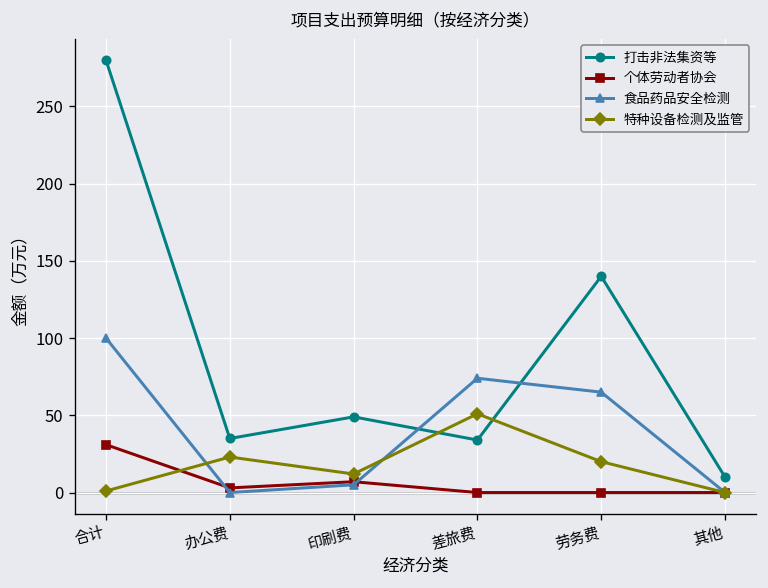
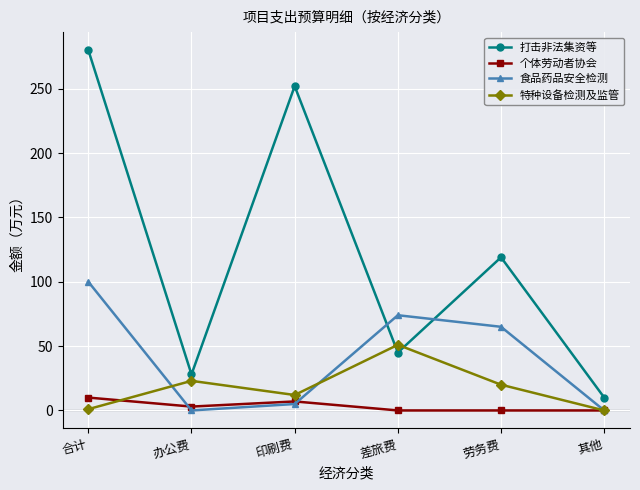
个体劳动者协会, 合计: 31 -> 10
打击非法集资等, 办公费: 35 -> 28
打击非法集资等, 印刷费: 49 -> 252
打击非法集资等, 差旅费: 34 -> 45
打击非法集资等, 劳务费: 140 -> 119
